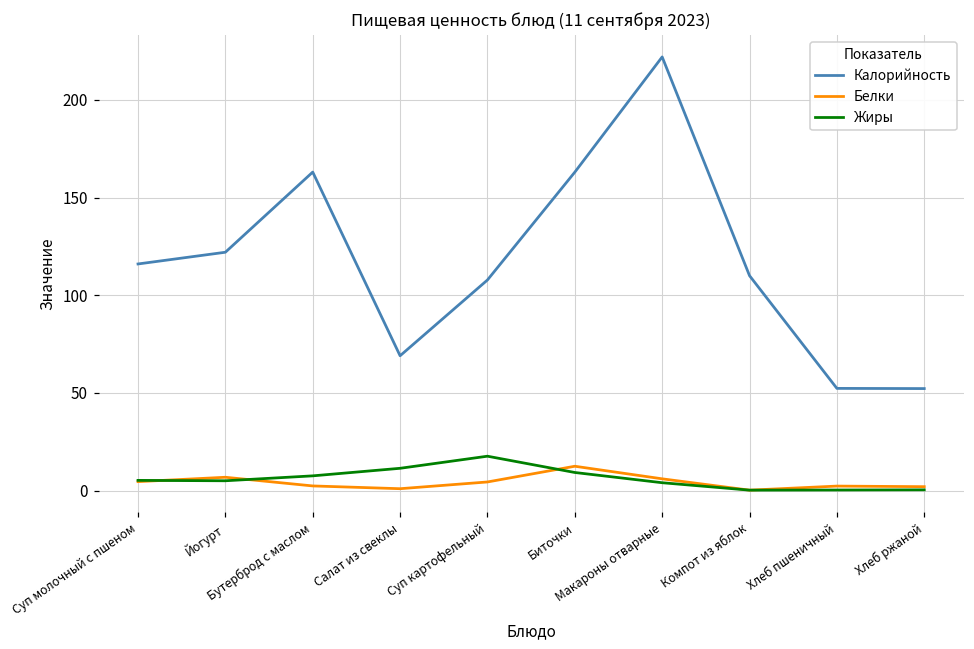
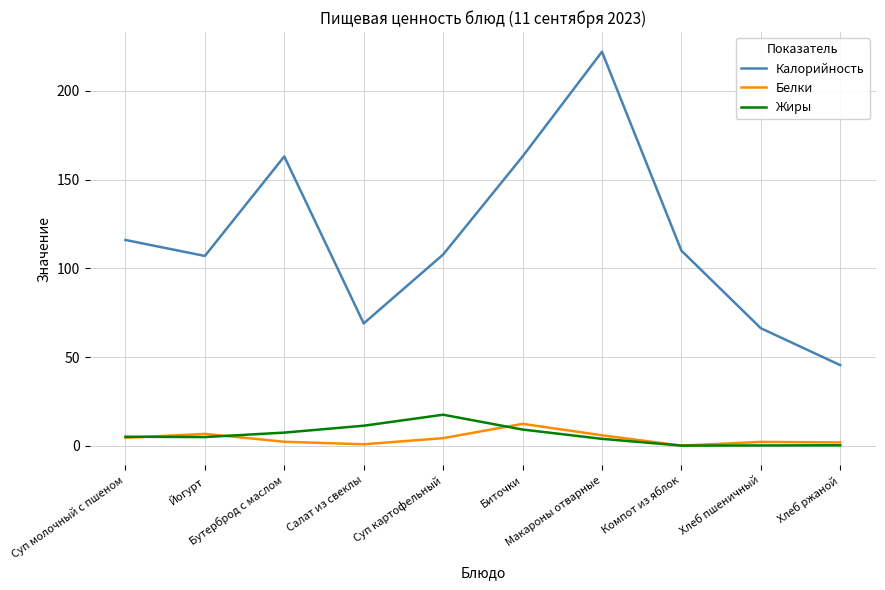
Калорийность, Йогурт: 122 -> 107
Калорийность, Хлеб пшеничный: 52 -> 66
Калорийность, Хлеб ржаной: 52 -> 46
